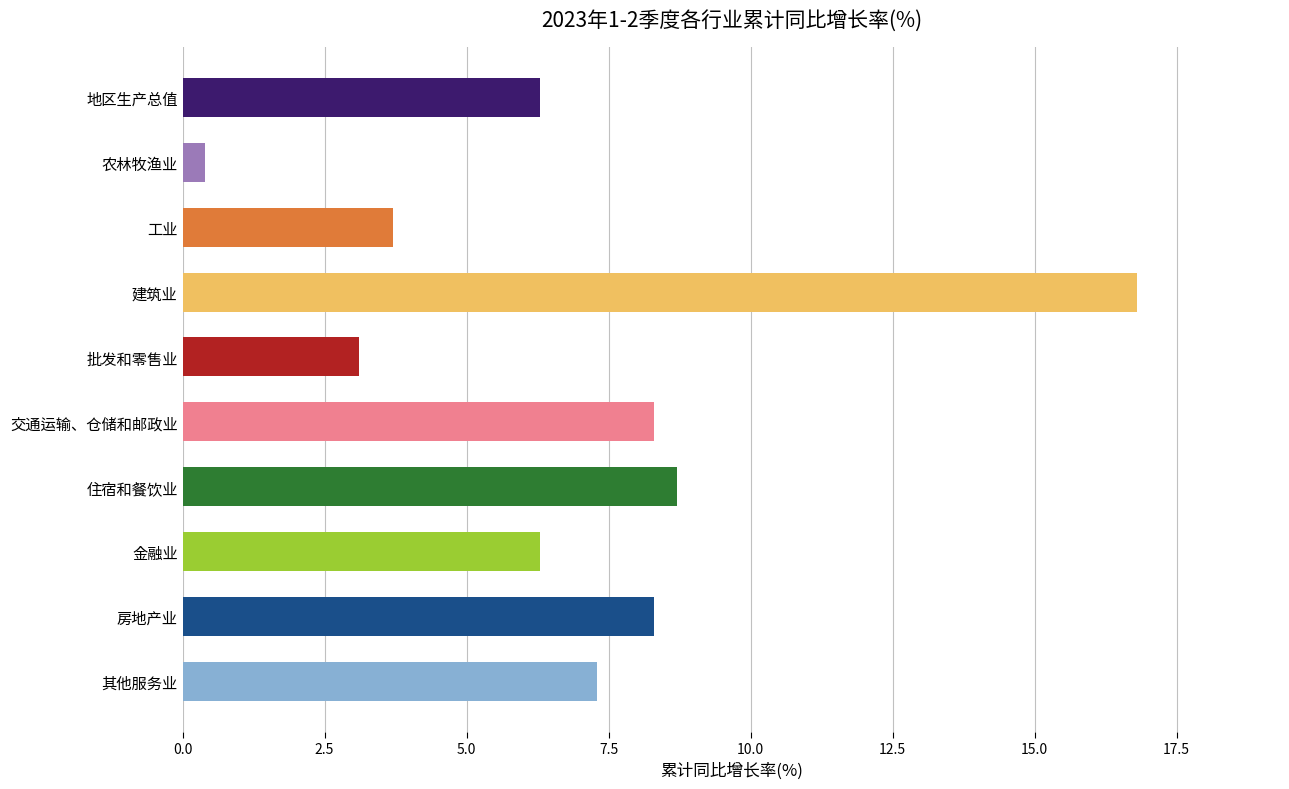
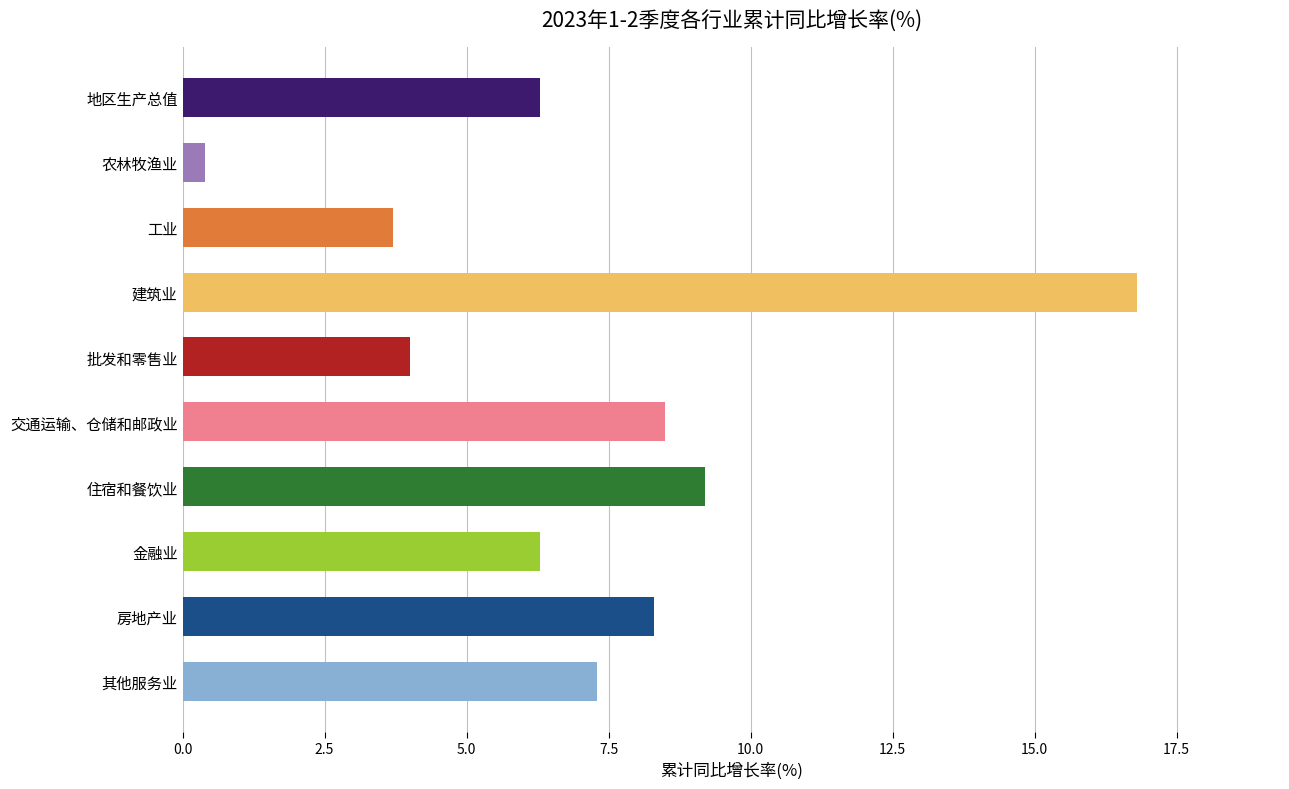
批发和零售业: 3.1 -> 4.0
交通运输、仓储和邮政业: 8.3 -> 8.5
住宿和餐饮业: 8.7 -> 9.2
